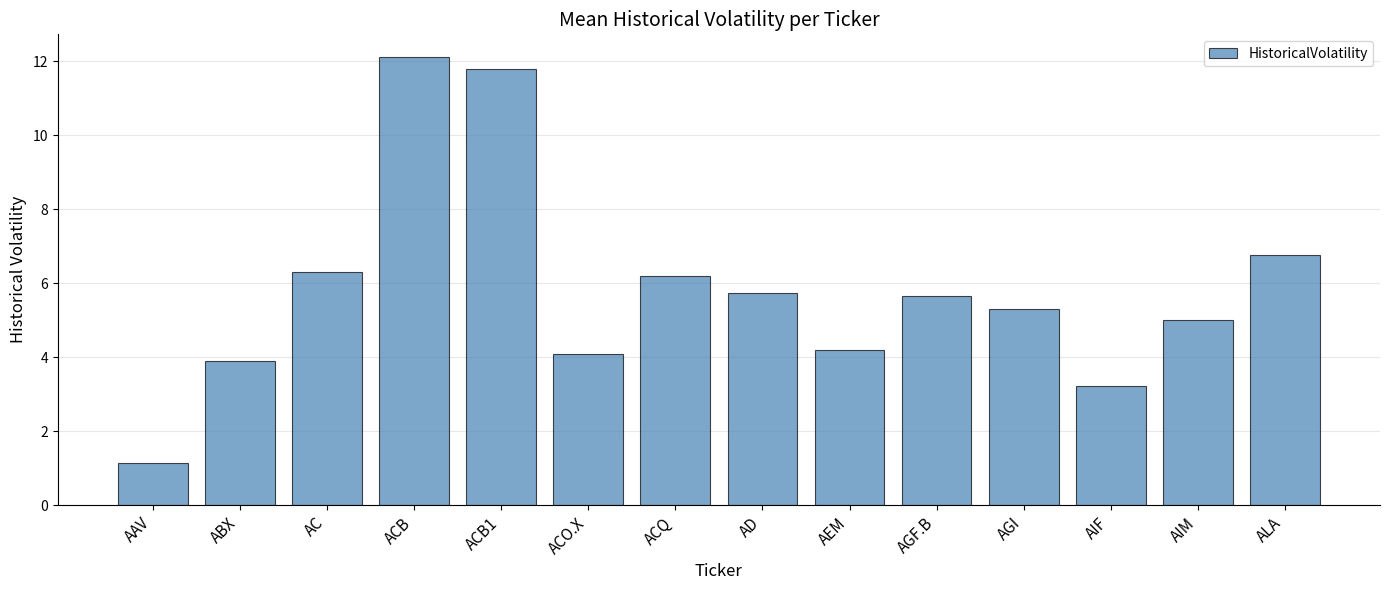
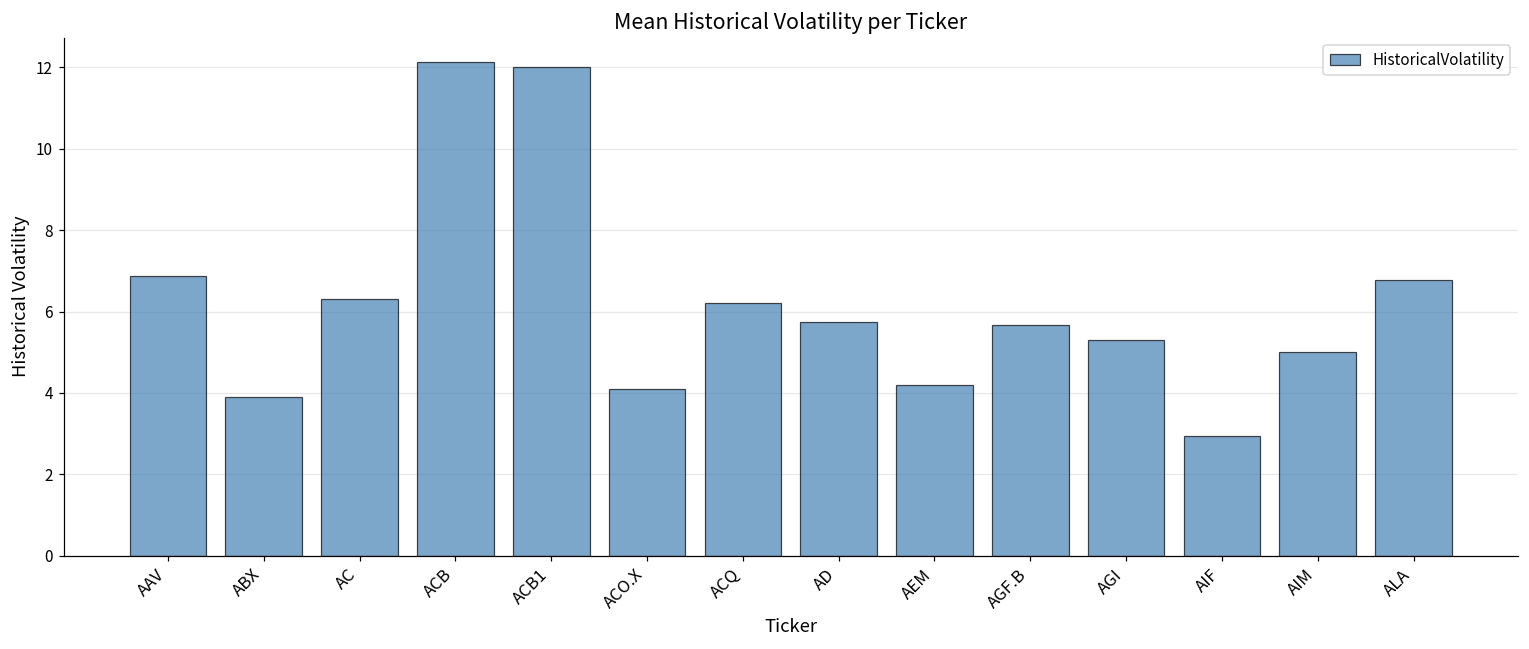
AAV: 1.1 -> 6.9
ACB1: 11.8 -> 12.0
AIF: 3.2 -> 2.9
